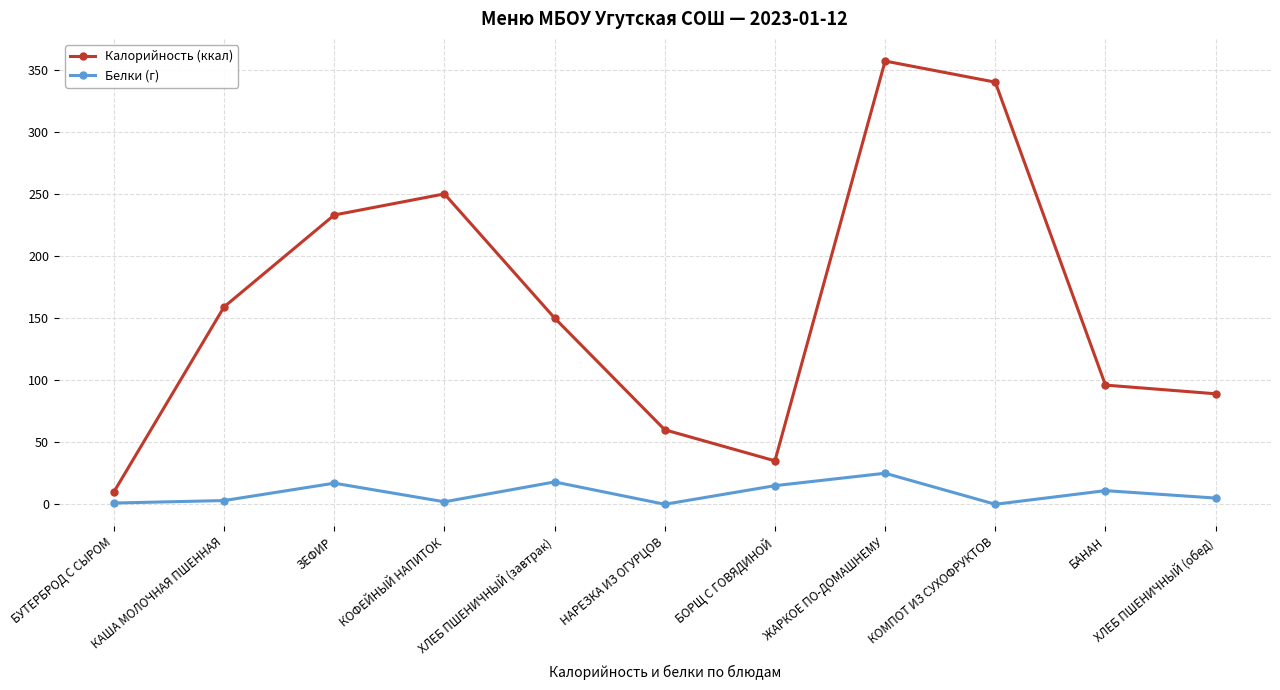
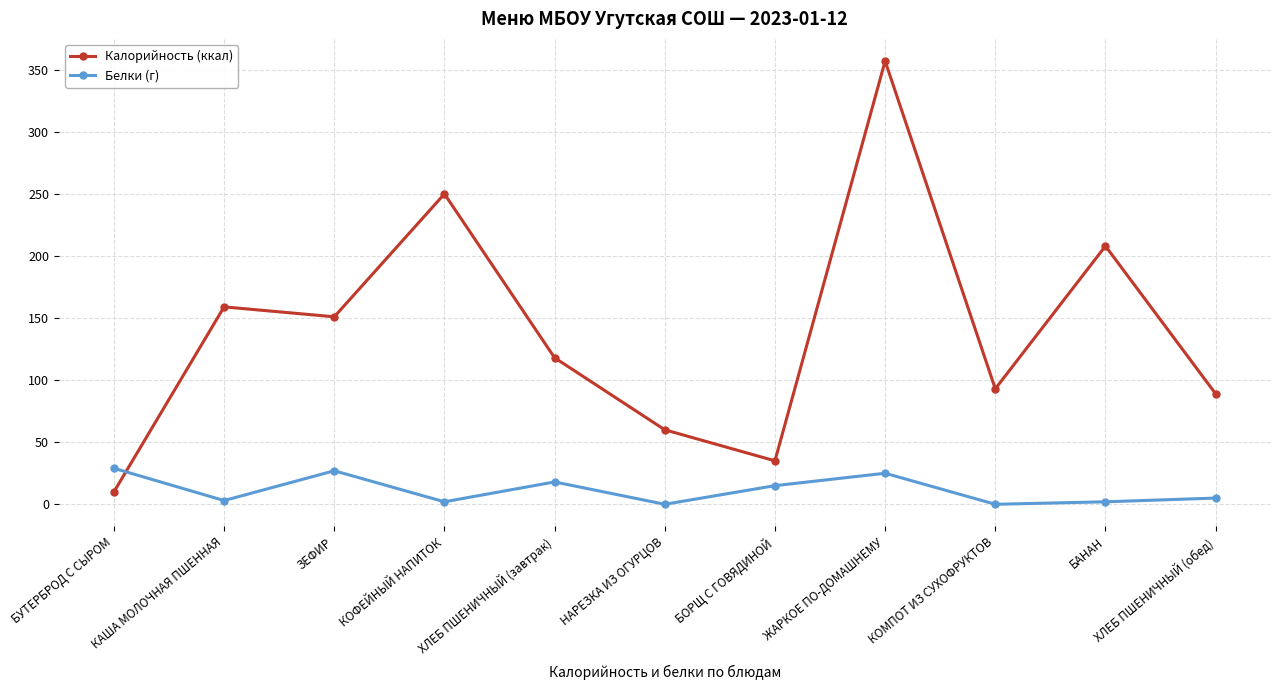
Белки (г), БУТЕРБРОД С СЫРОМ: 1 -> 29
Калорийность (ккал), ЗЕФИР: 233 -> 151
Белки (г), ЗЕФИР: 17 -> 27
Калорийность (ккал), ХЛЕБ ПШЕНИЧНЫЙ (завтрак): 150 -> 118
Калорийность (ккал), КОМПОТ ИЗ СУХОФРУКТОВ: 340 -> 93
Калорийность (ккал), БАНАН: 96 -> 208
Белки (г), БАНАН: 11 -> 2
